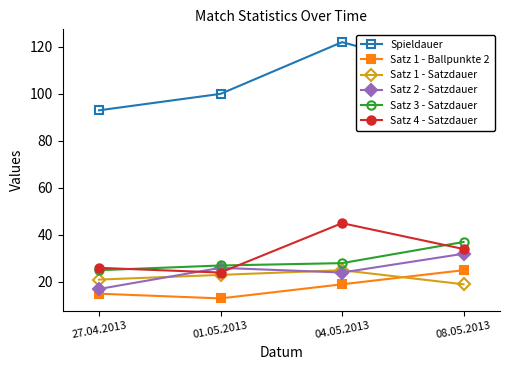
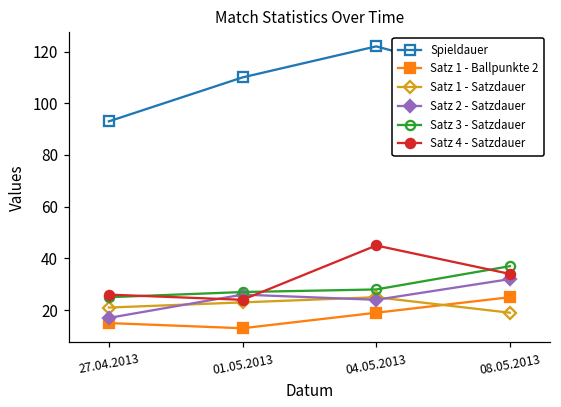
Spieldauer, 01.05.2013: 100 -> 110
